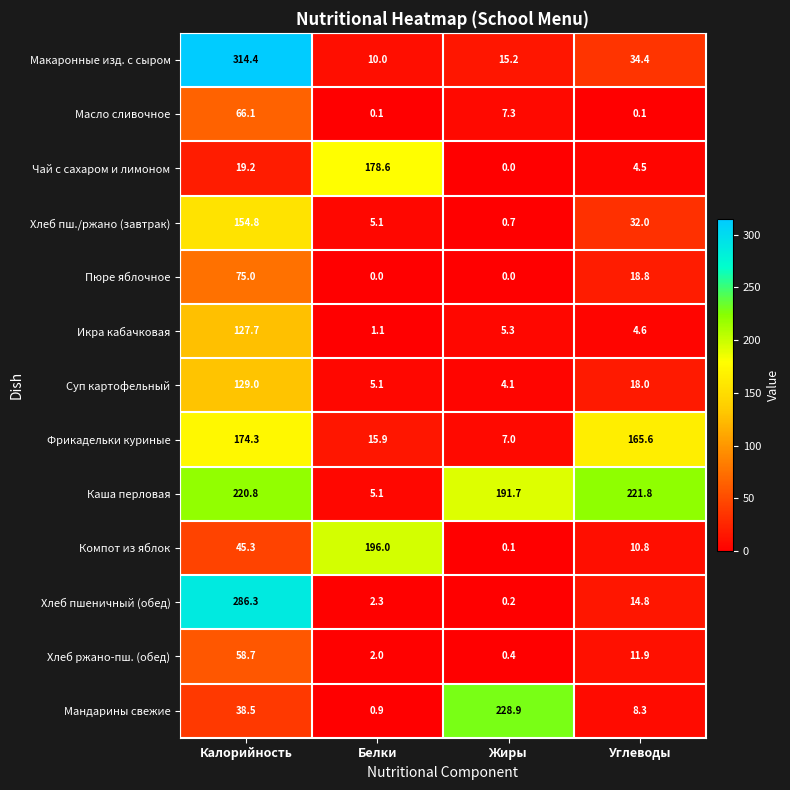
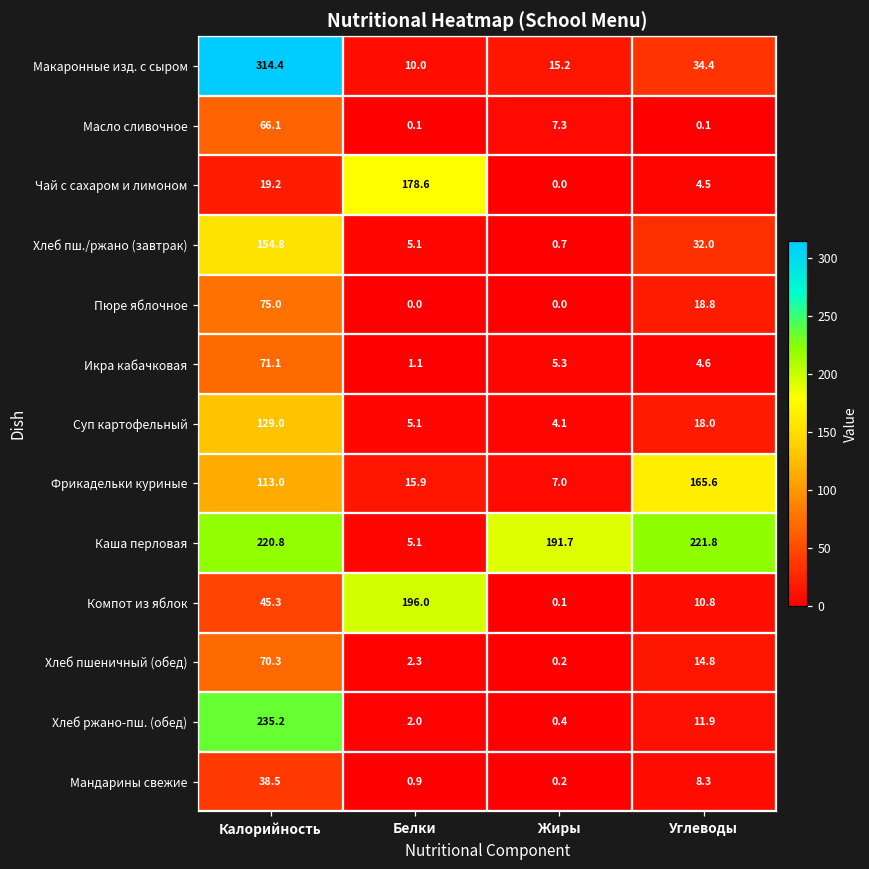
Икра кабачковая, Калорийность: 127.7 -> 71.1
Фрикадельки куриные, Калорийность: 174.3 -> 113.0
Хлеб пшеничный (обед), Калорийность: 286.3 -> 70.3
Хлеб ржано-пш. (обед), Калорийность: 58.7 -> 235.2
Мандарины свежие, Жиры: 228.9 -> 0.2
